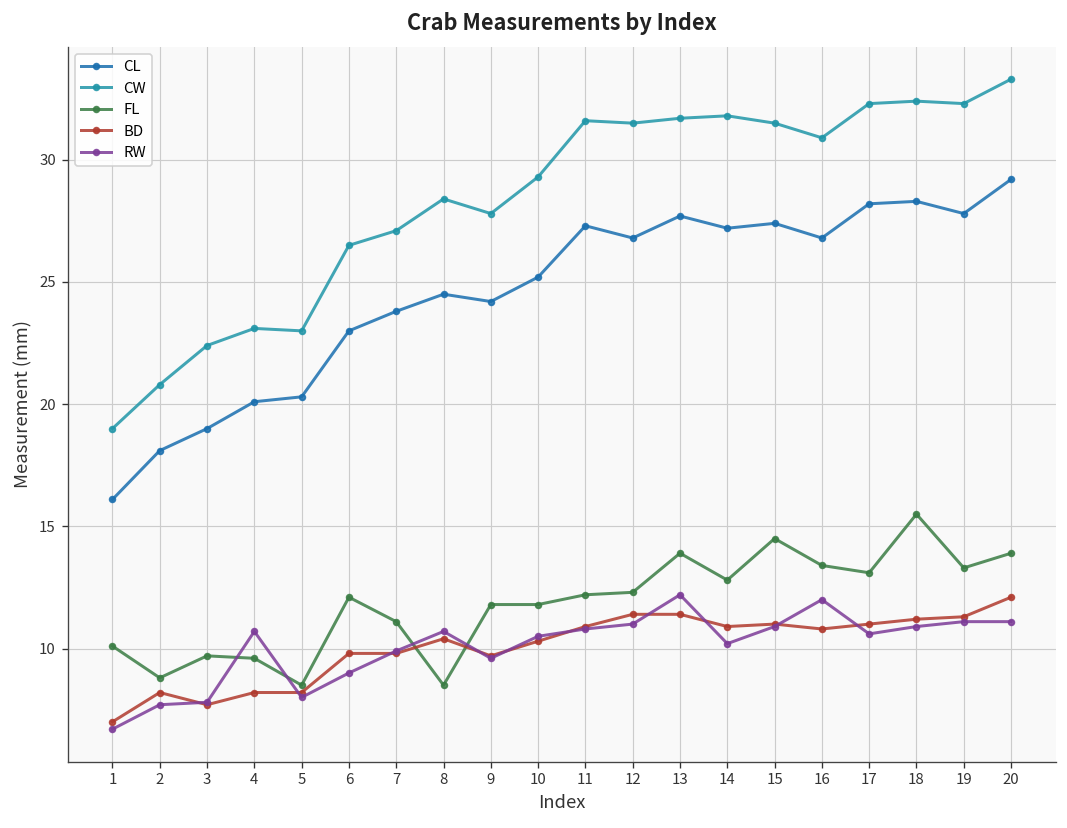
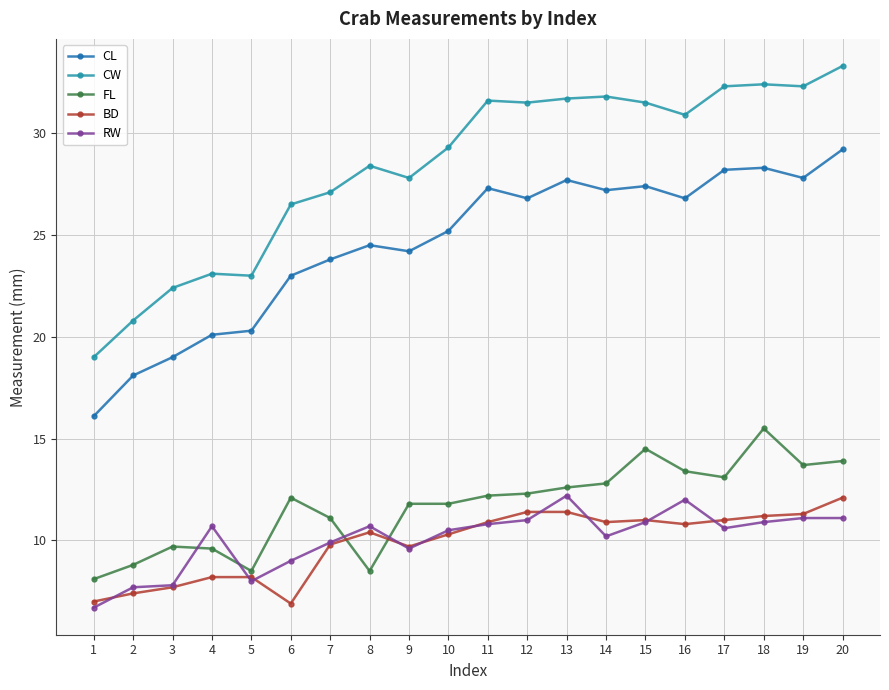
FL, 1: 10.1 -> 8.1
BD, 2: 8.2 -> 7.4
BD, 6: 9.8 -> 6.9
FL, 13: 13.9 -> 12.6
FL, 19: 13.3 -> 13.7
